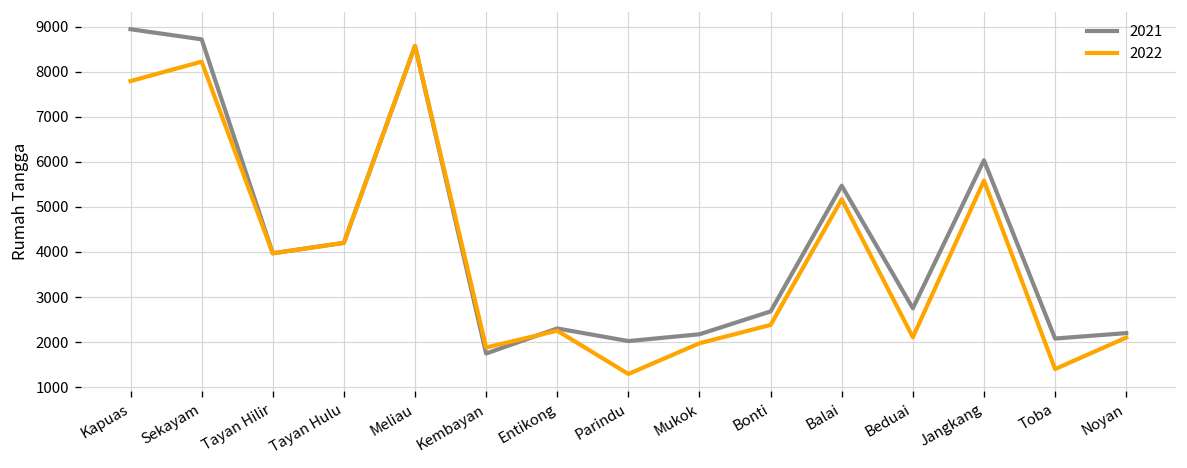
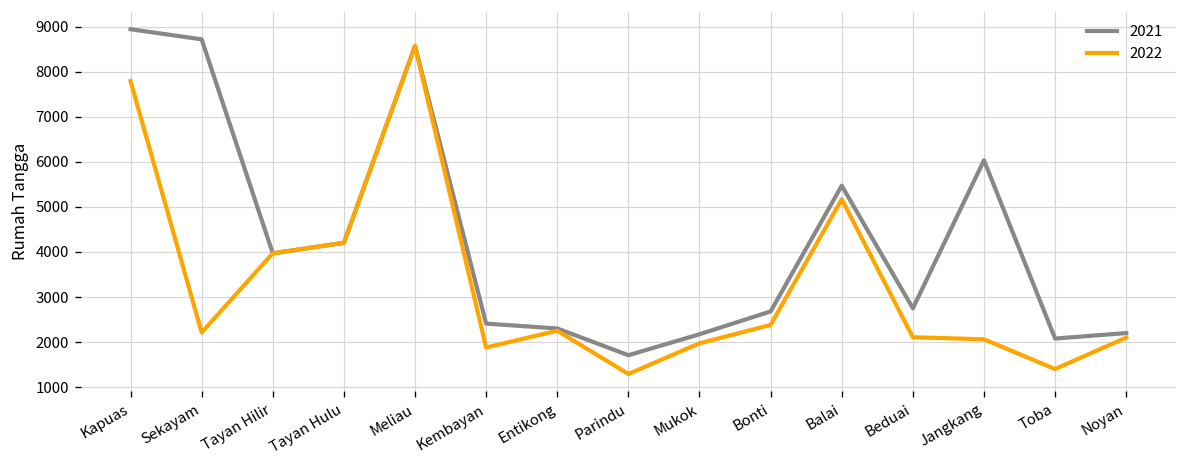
2022, Sekayam: 8200 -> 2200
2021, Kembayan: 1700 -> 2400
2021, Parindu: 2000 -> 1700
2022, Jangkang: 5600 -> 2100
